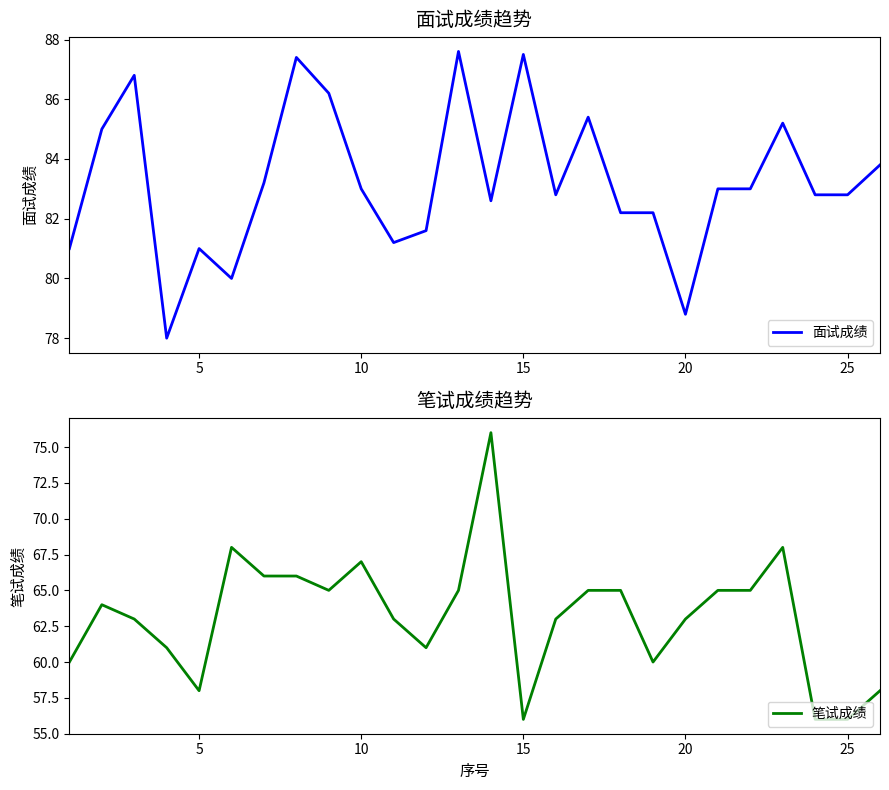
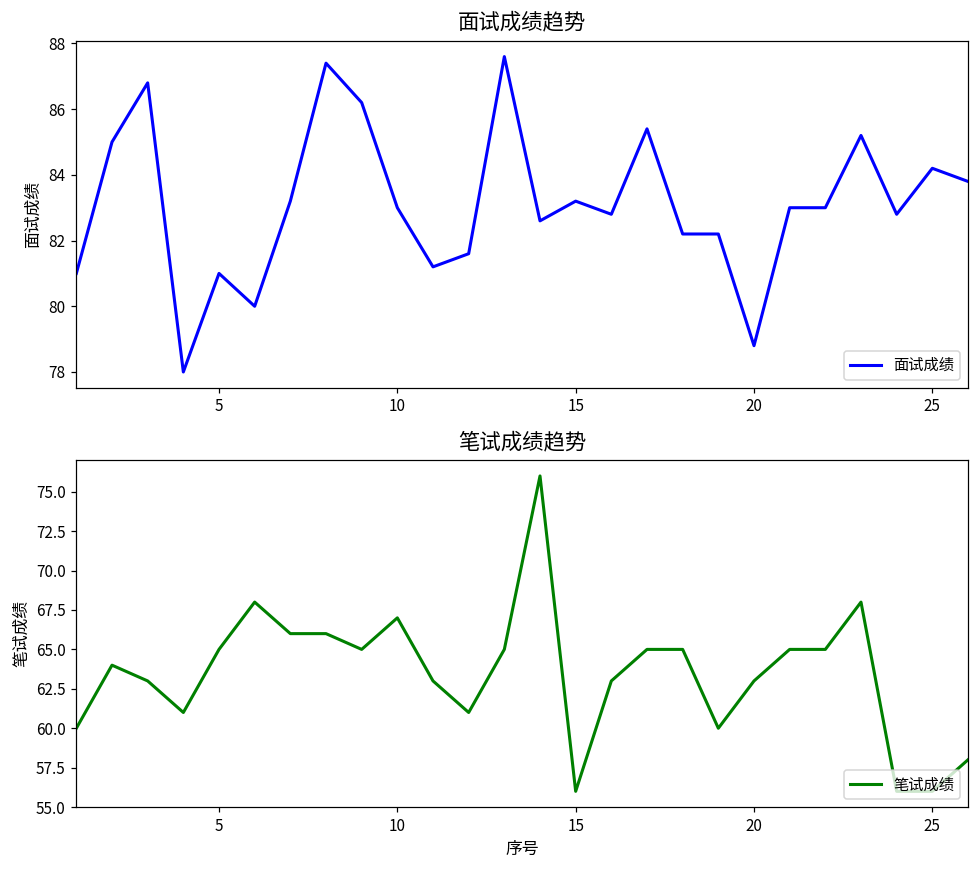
面试成绩趋势, 15: 87.5 -> 83.2
面试成绩趋势, 25: 82.8 -> 84.2
笔试成绩趋势, 5: 58 -> 65
